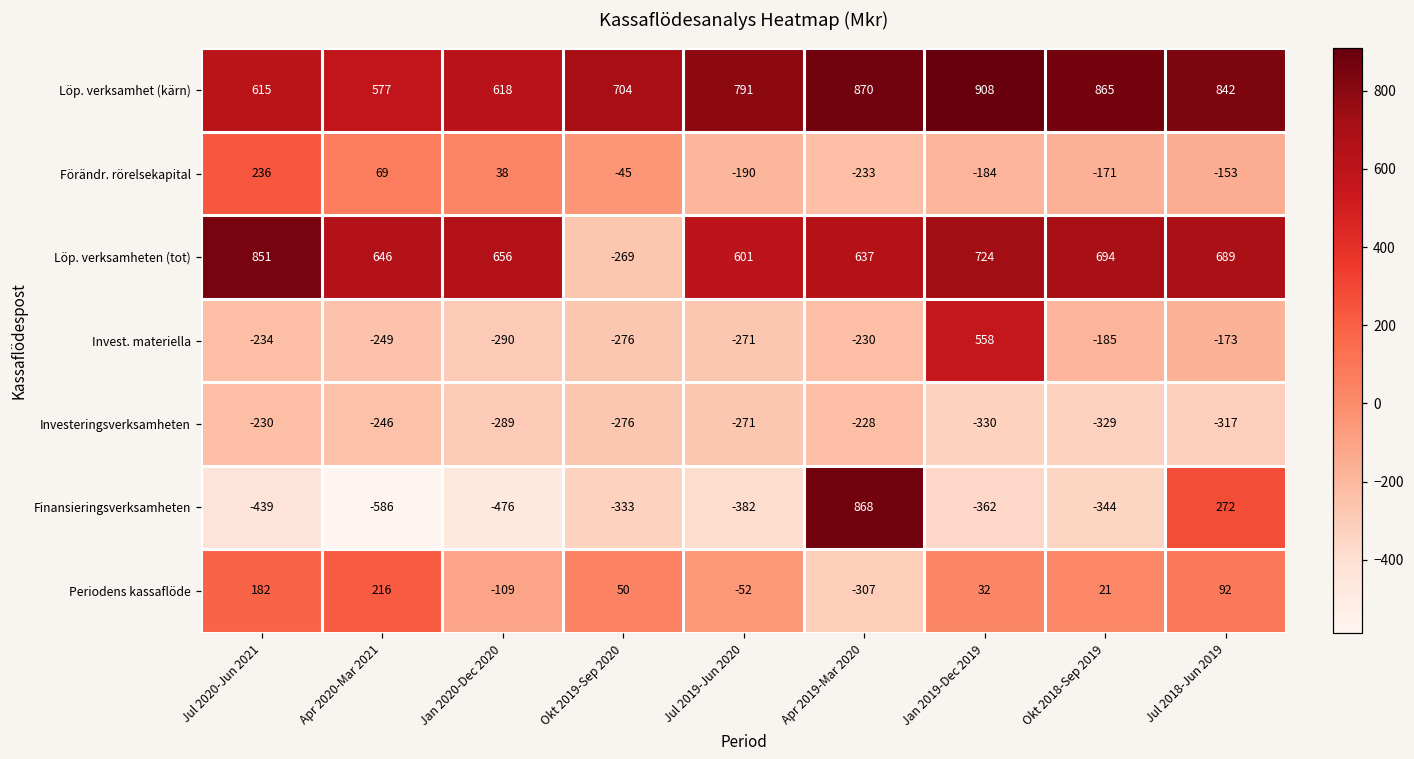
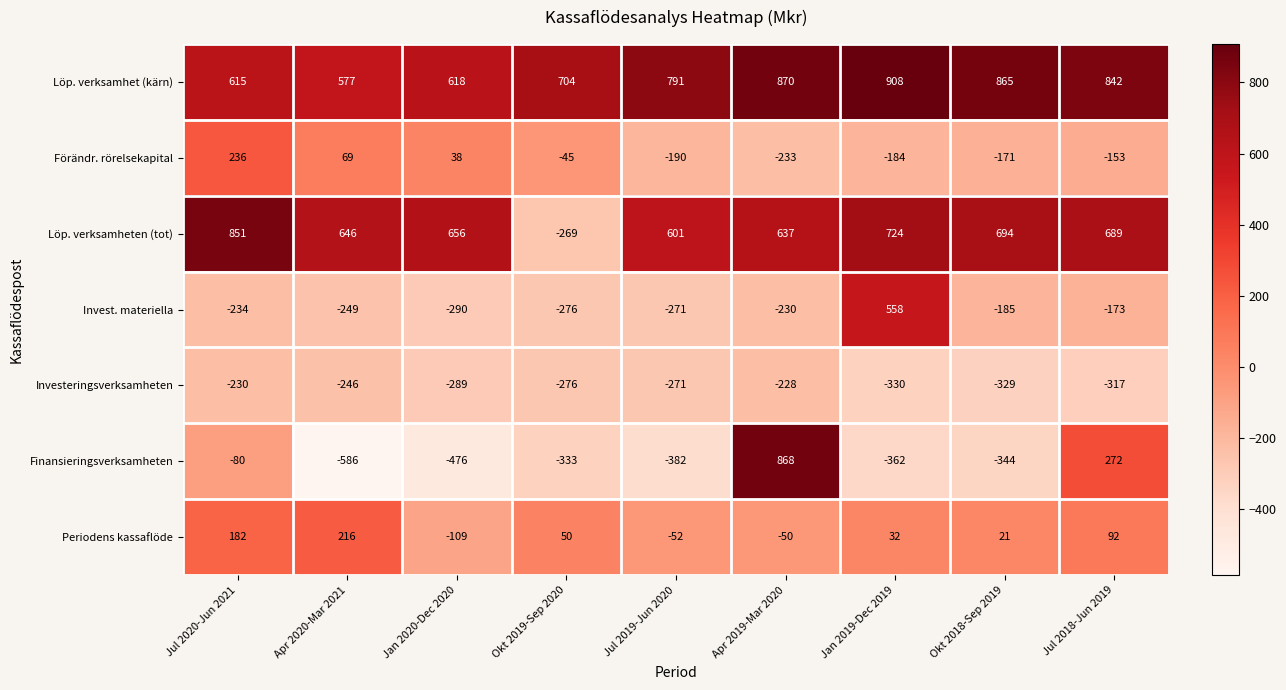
Finansieringsverksamheten, Jul 2020-Jun 2021: -439 -> -80
Periodens kassaflöde, Apr 2019-Mar 2020: -307 -> -50
